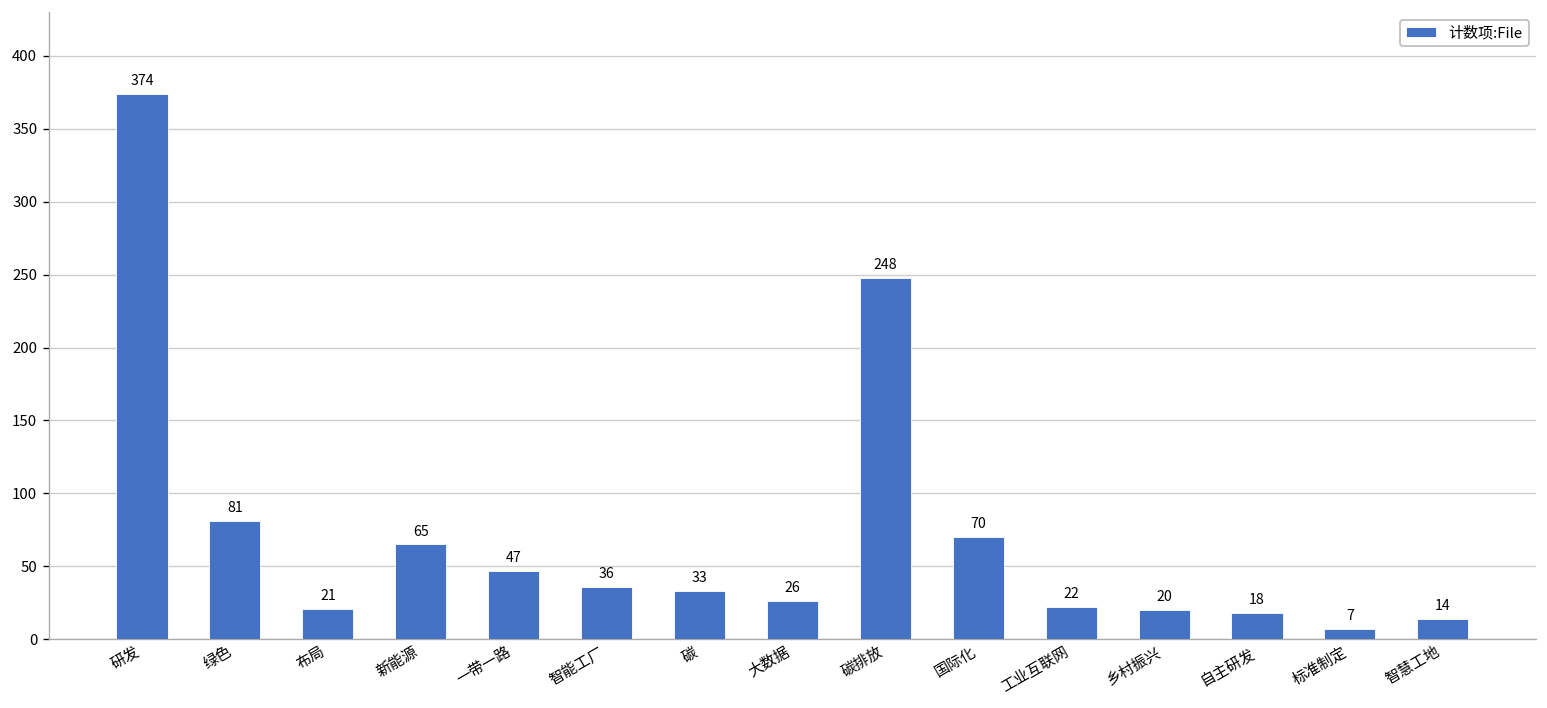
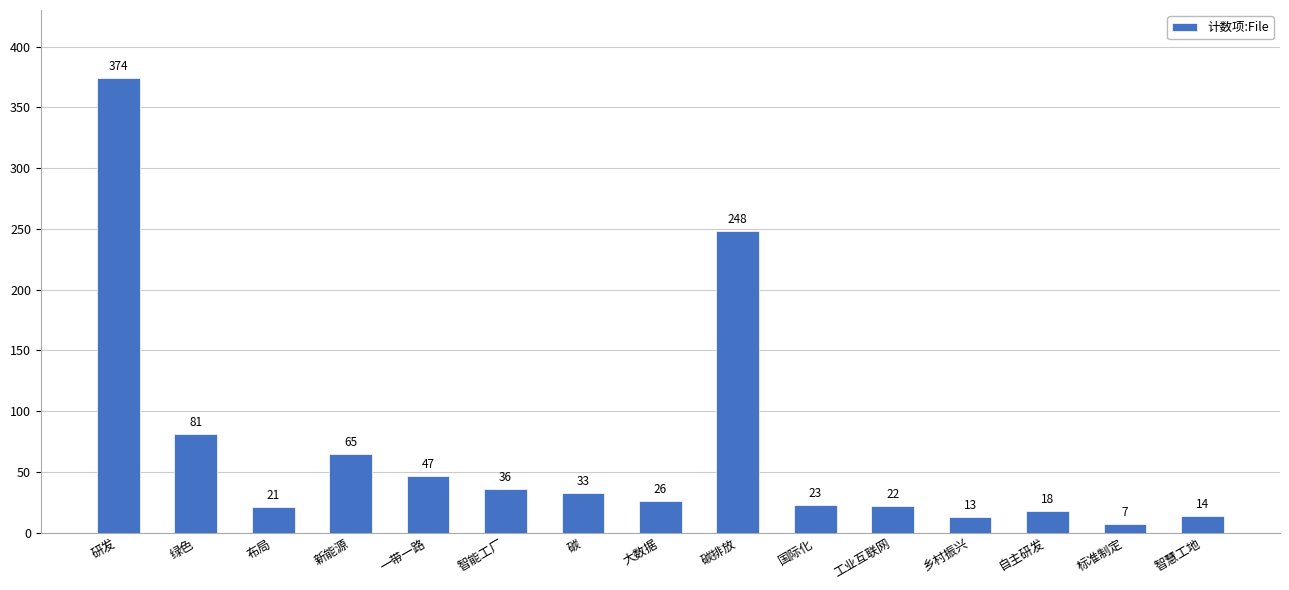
国际化: 70 -> 23
乡村振兴: 20 -> 13
